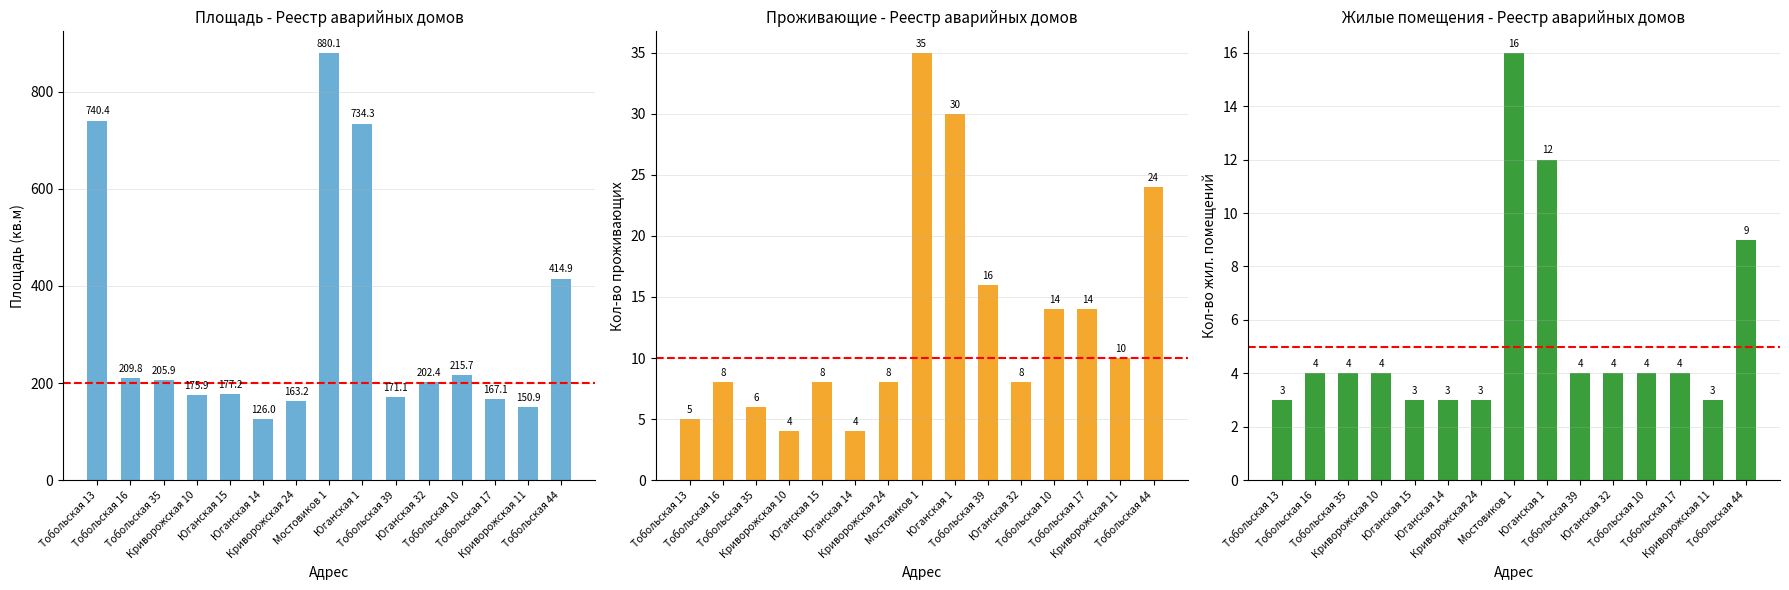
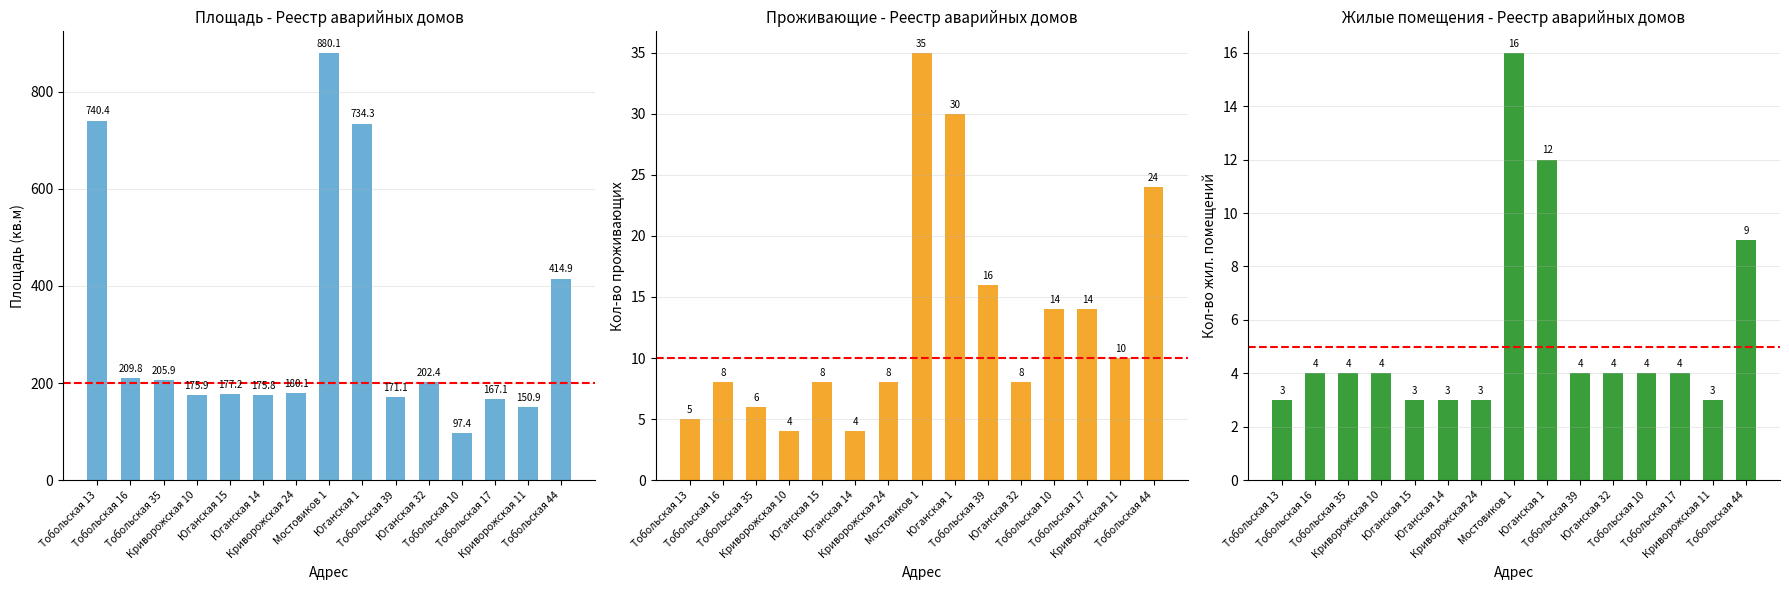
Площадь - Реестр аварийных домов, Юганская 14: 126.0 -> 175.8
Площадь - Реестр аварийных домов, Криворожская 24: 163.2 -> 180.1
Площадь - Реестр аварийных домов, Тобольская 10: 215.7 -> 97.4
